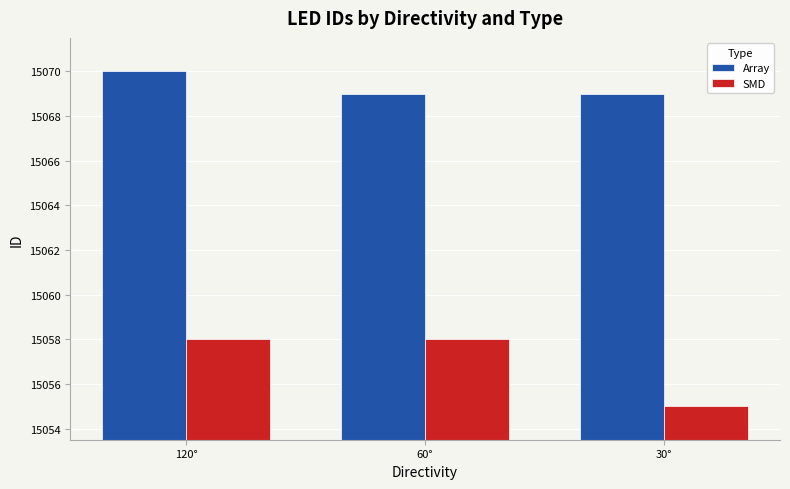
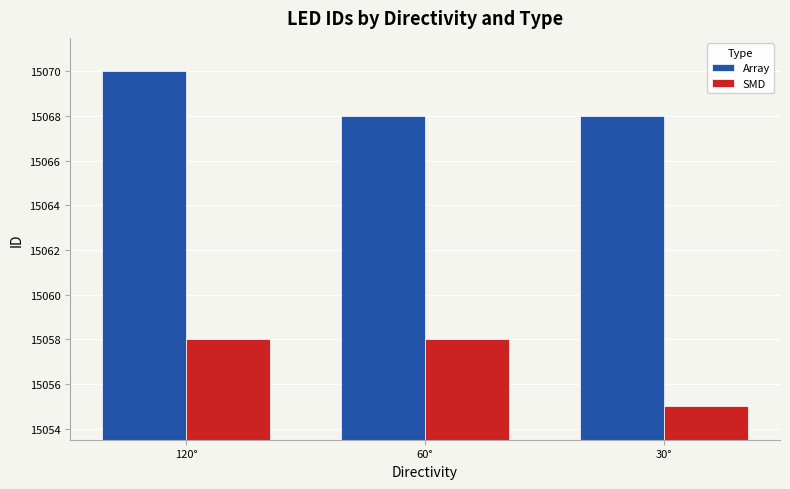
Array, 60°: 15069 -> 15068
Array, 30°: 15069 -> 15068
